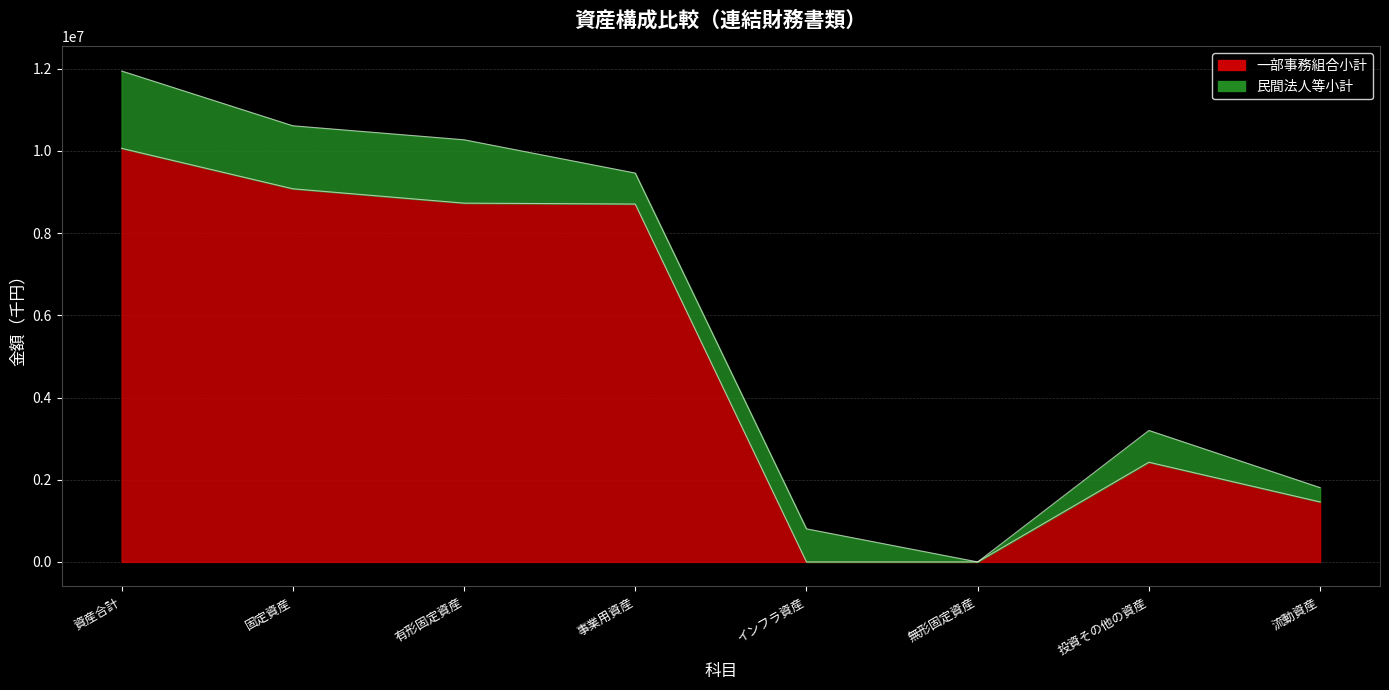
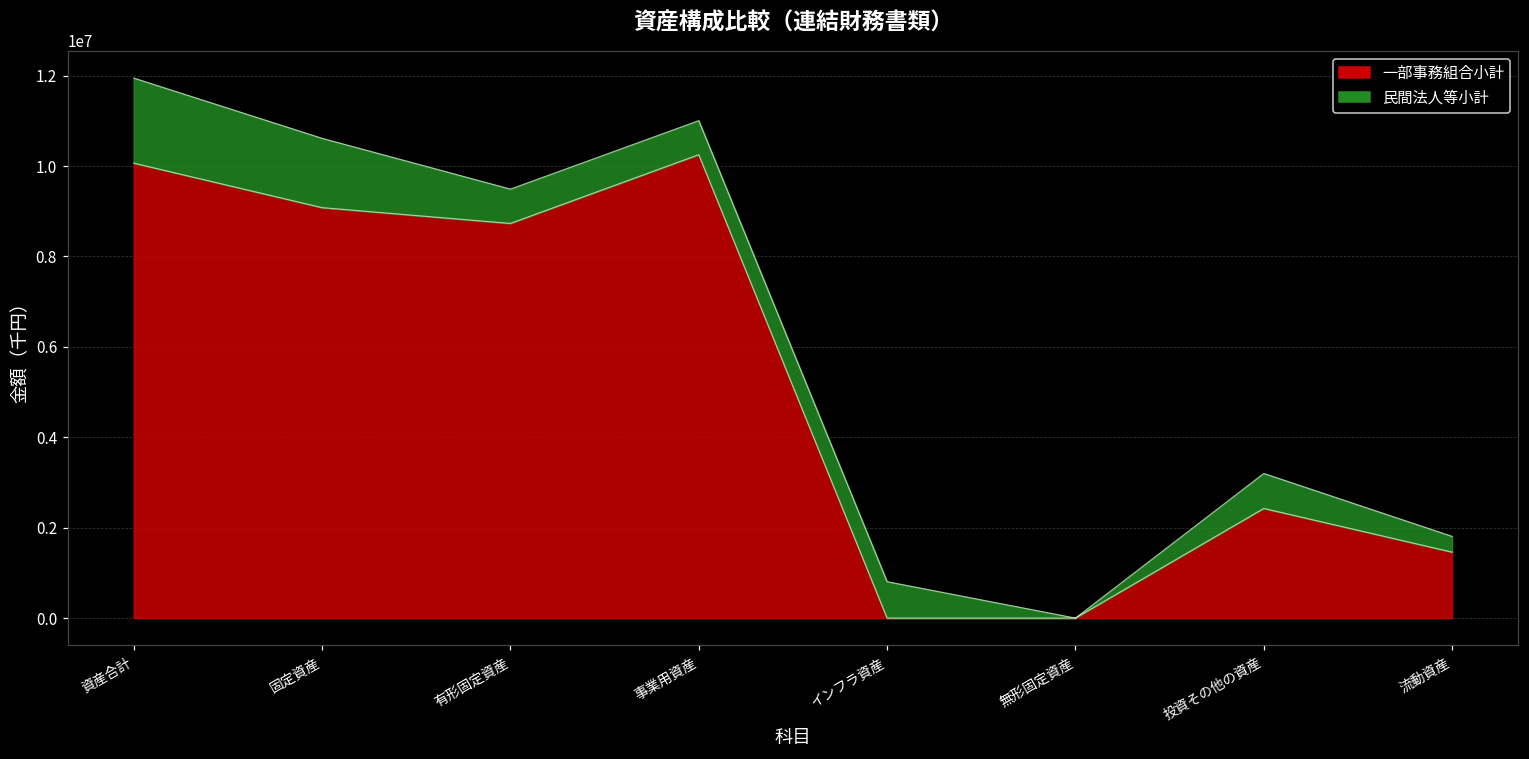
民間法人等小計, 有形固定資産: 1500000 -> 800000
一部事務組合小計, 事業用資産: 8700000 -> 10300000
